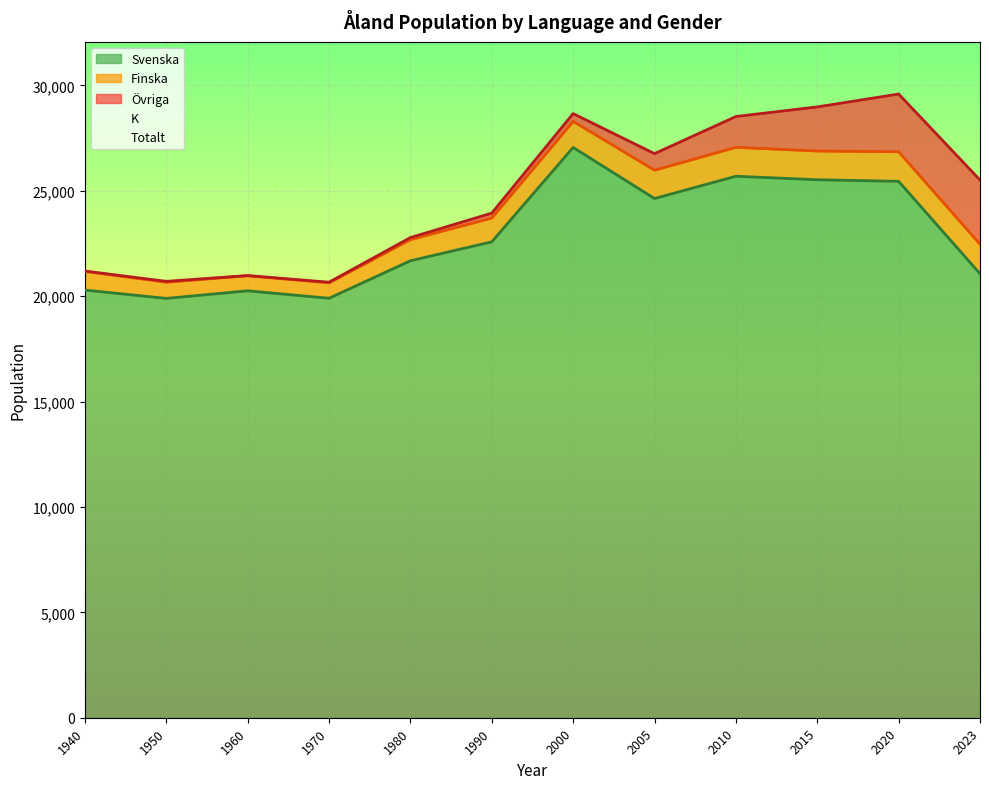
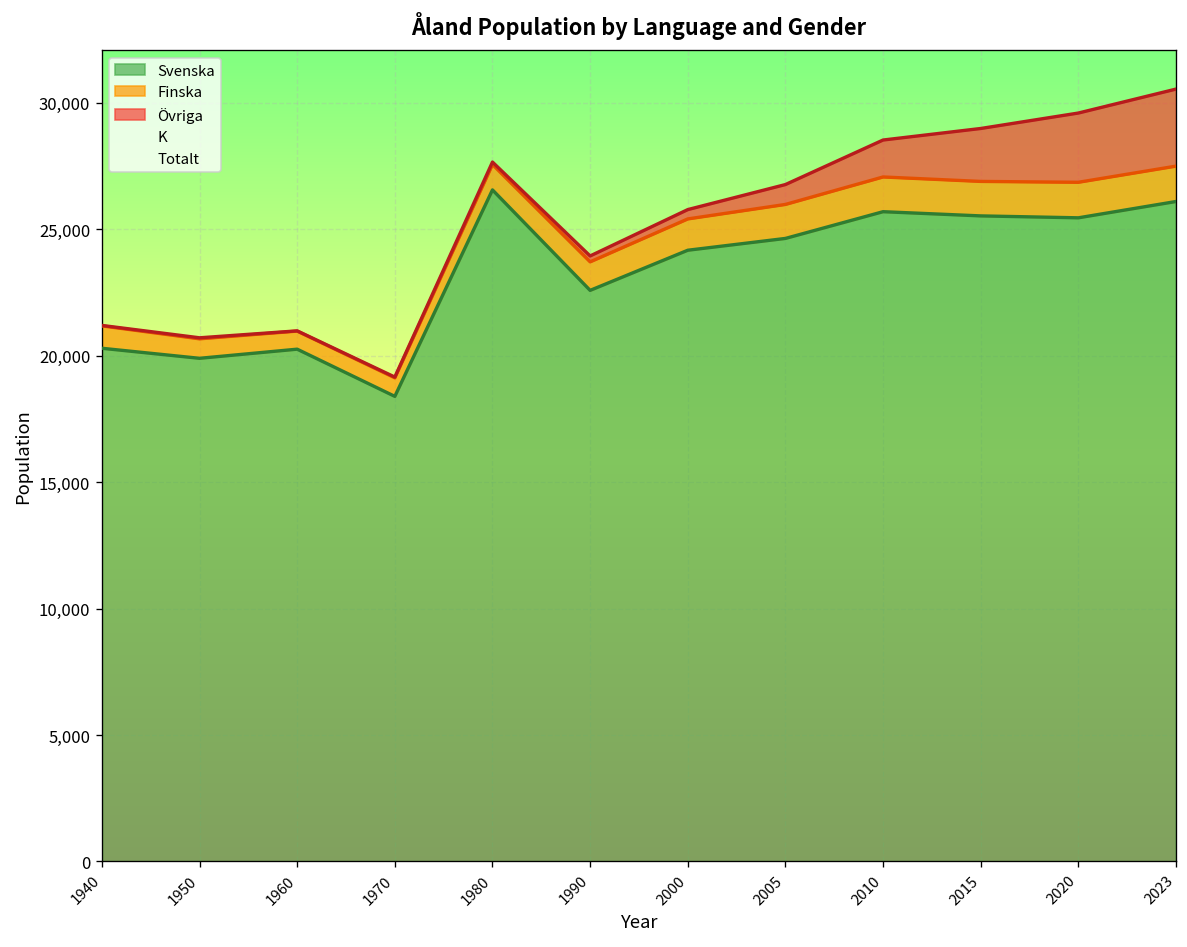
Svenska, 1970: 19,900 -> 18,400
Svenska, 1980: 21,700 -> 26,600
Svenska, 2000: 27,100 -> 24,200
Svenska, 2023: 21,100 -> 26,100
